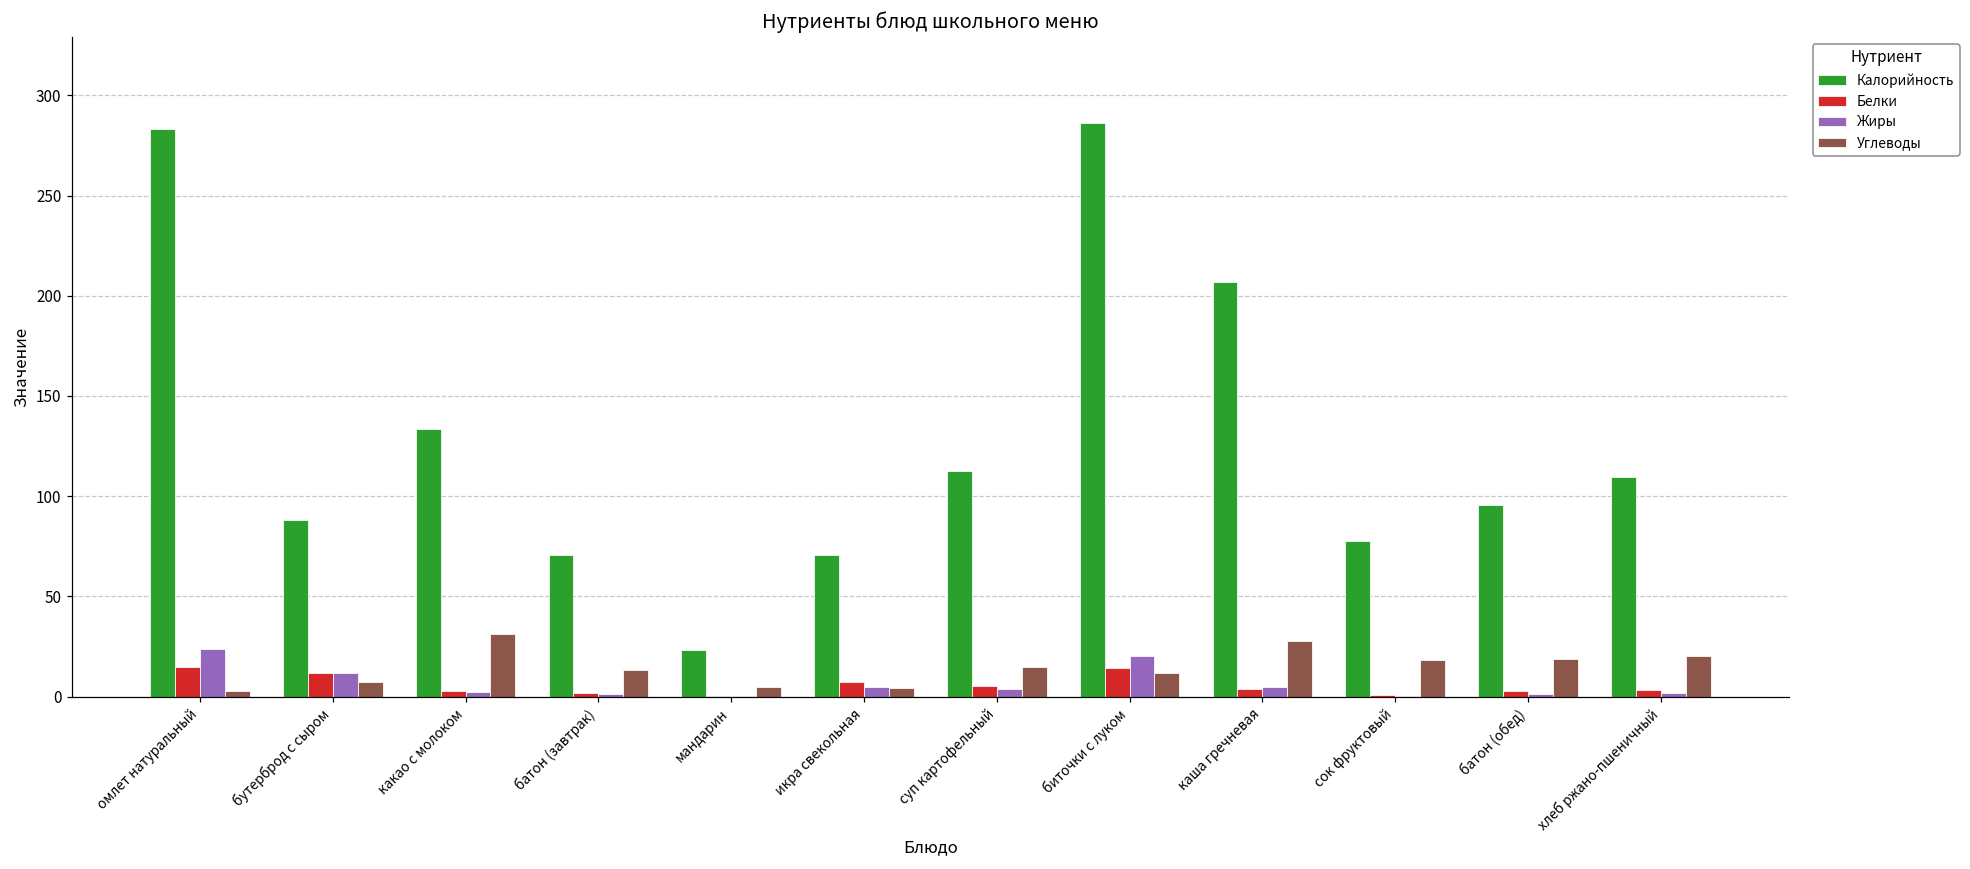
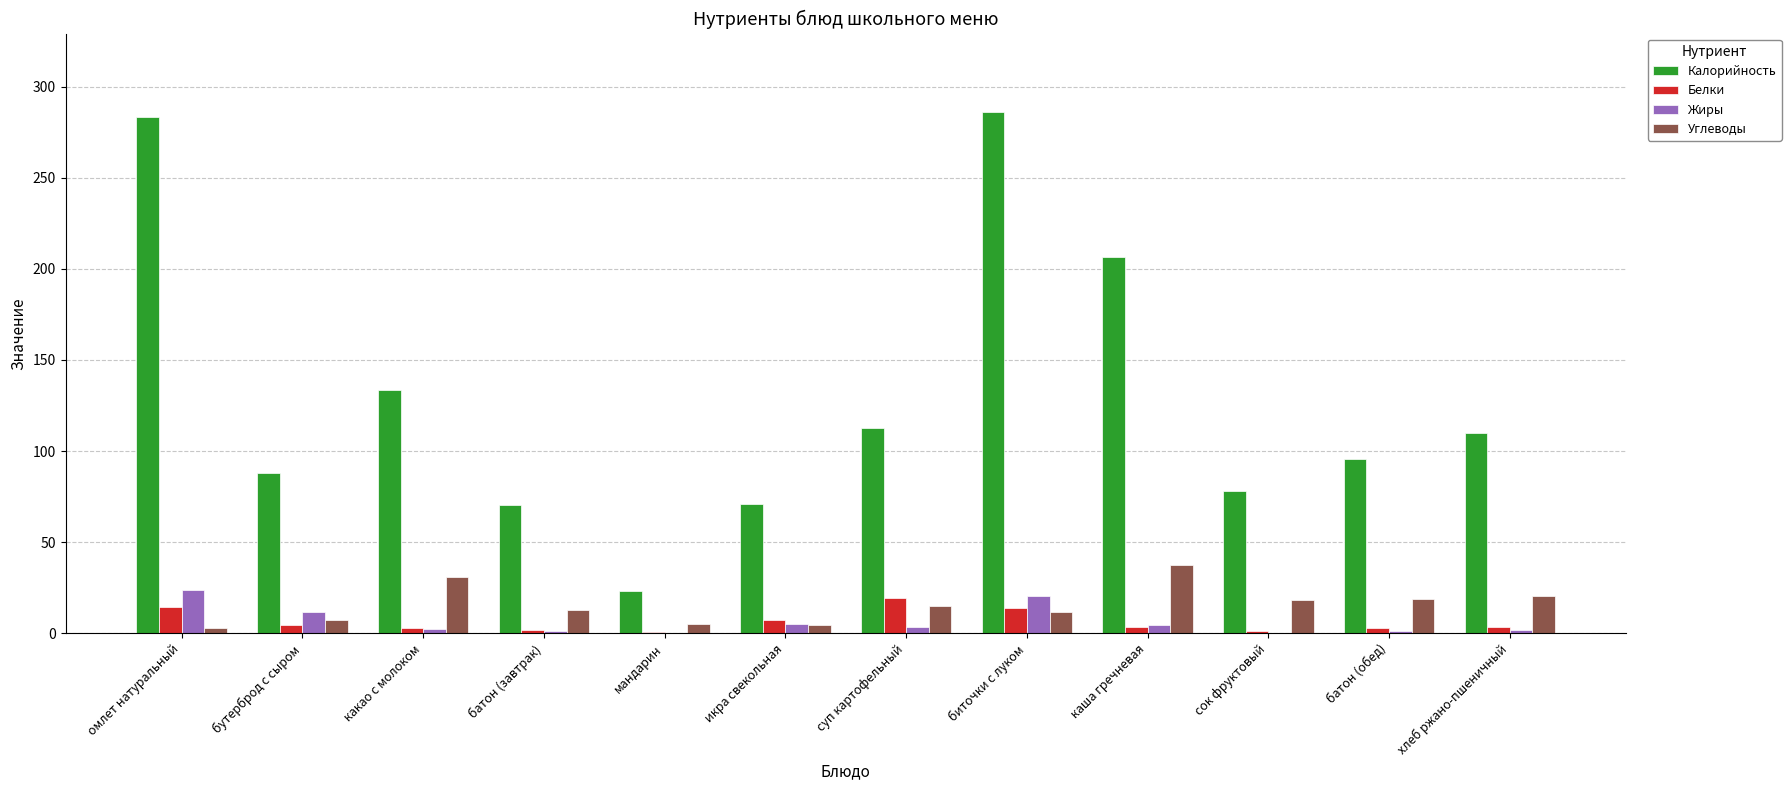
Белки, бутерброд с сыром: 12 -> 5
Белки, суп картофельный: 5 -> 19
Углеводы, каша гречневая: 28 -> 38
